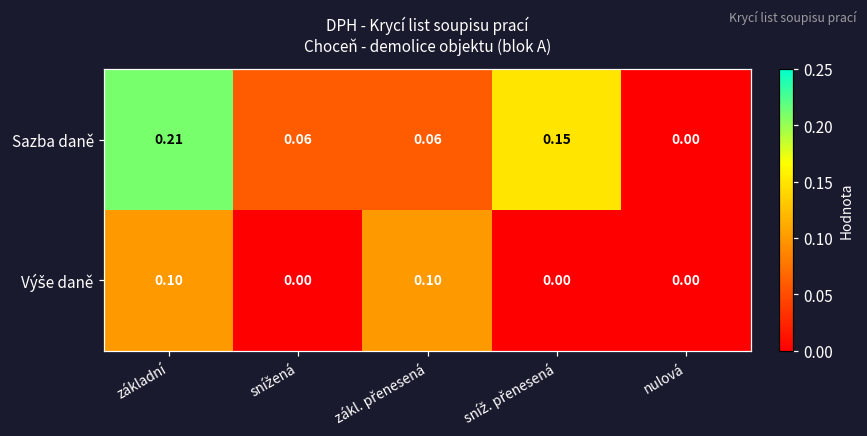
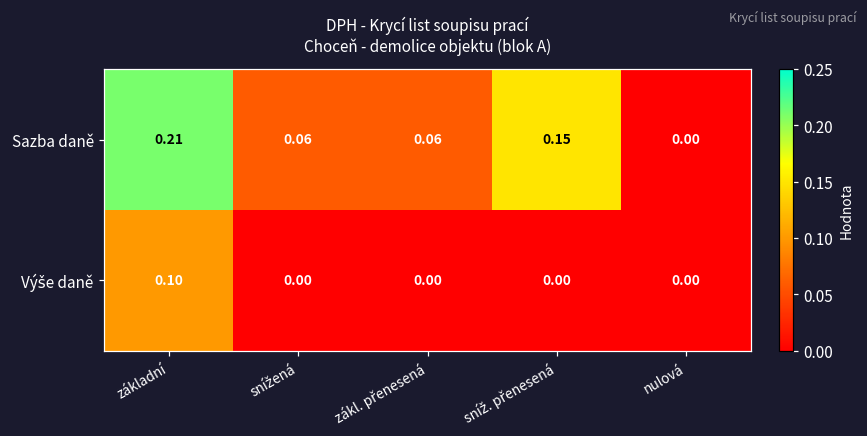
Výše daně, zákl. přenesená: 0.10 -> 0.00
